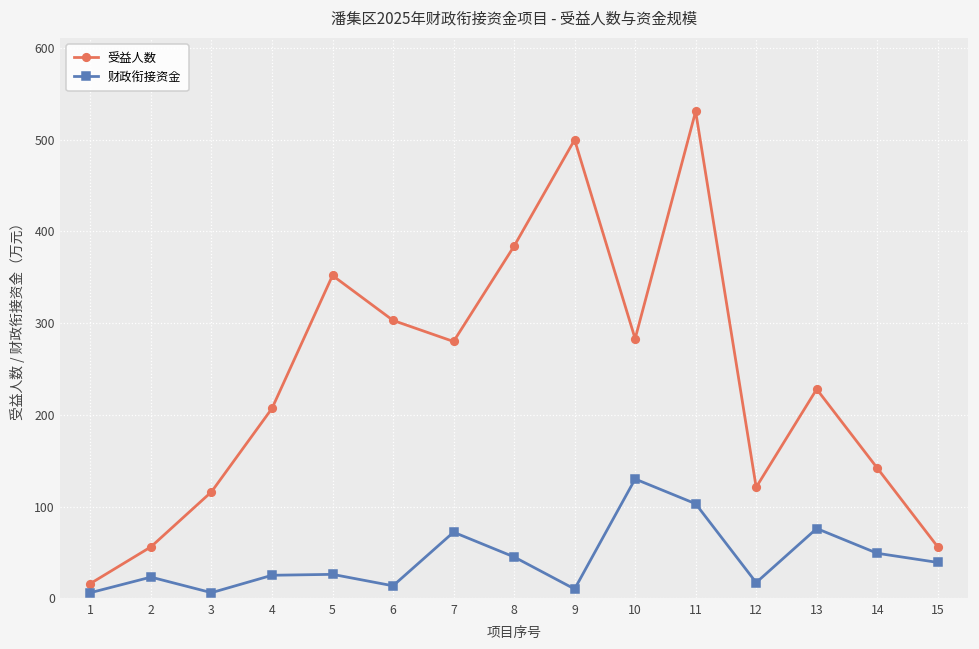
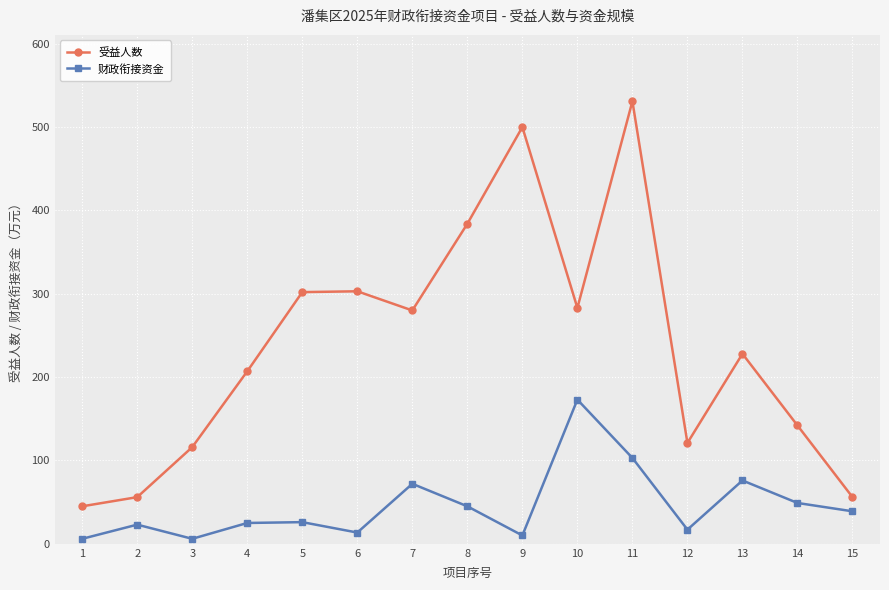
受益人数, 1: 20 -> 50
受益人数, 5: 350 -> 300
财政衔接资金, 10: 130 -> 170
